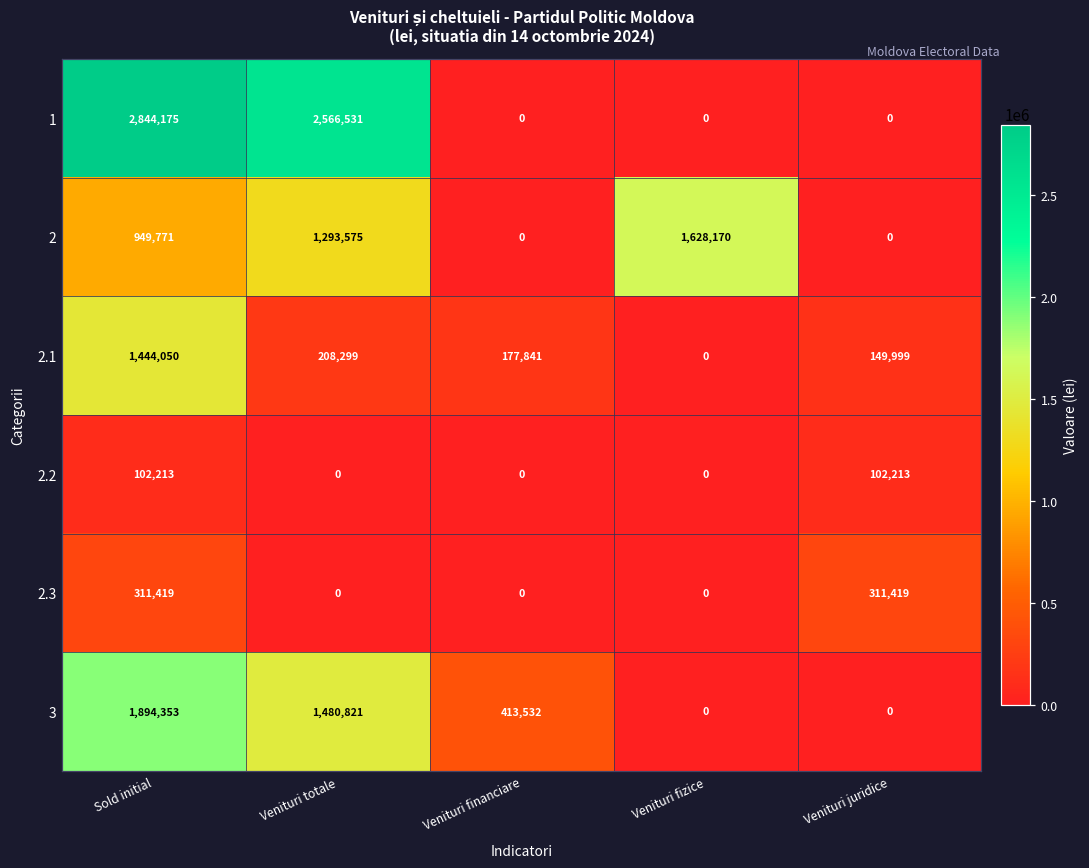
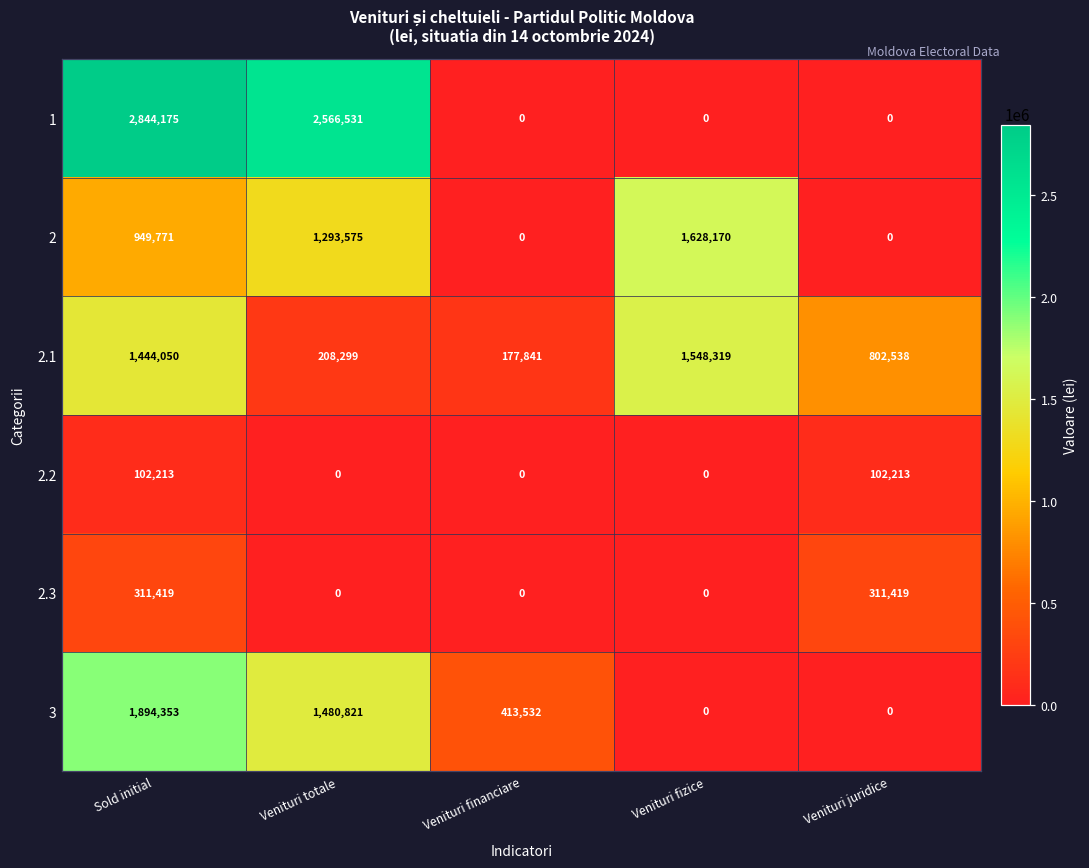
2.1, Venituri fizice: 0 -> 1,548,319
2.1, Venituri juridice: 149,999 -> 802,538
